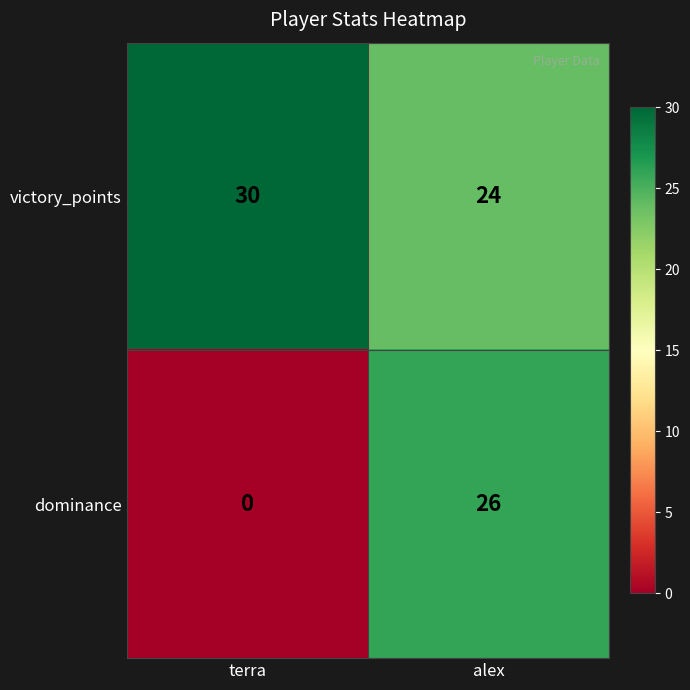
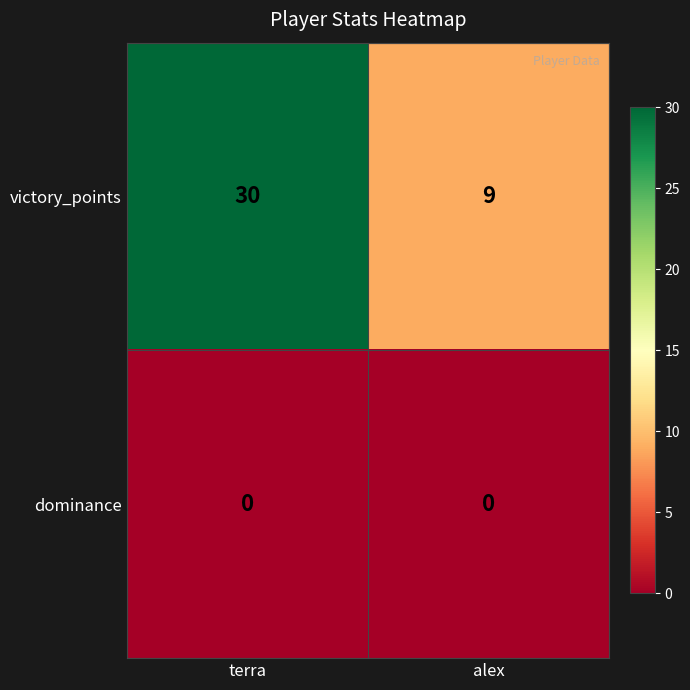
victory_points, alex: 24 -> 9
dominance, alex: 26 -> 0
